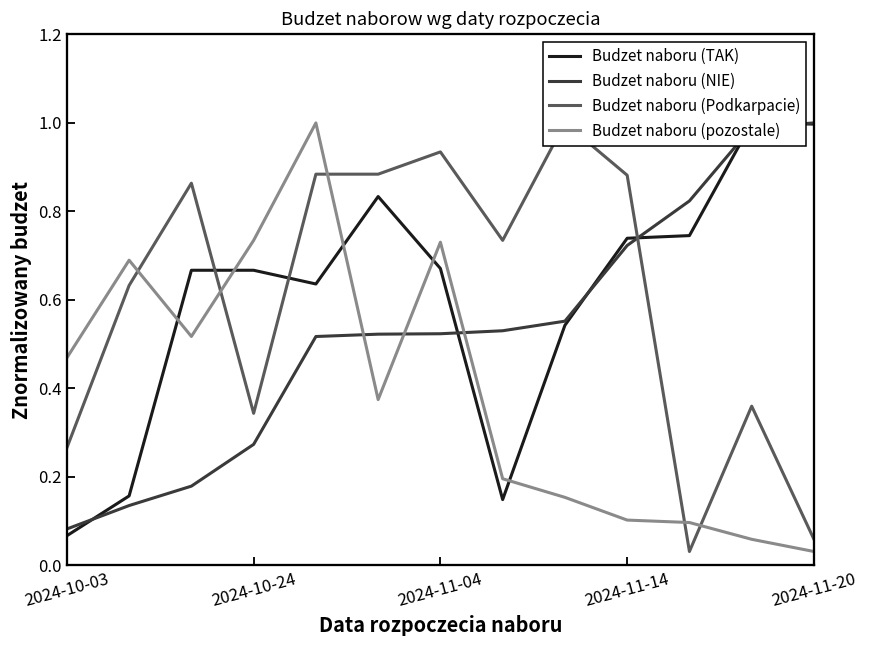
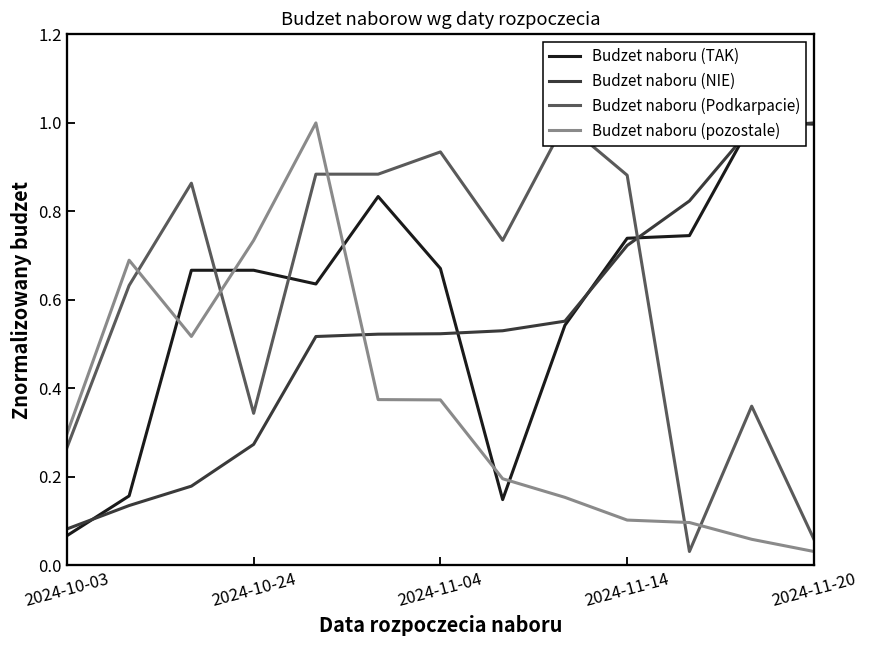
Budzet naboru (pozostale), 2024-10-03: 0.47 -> 0.30
Budzet naboru (pozostale), 2024-11-04: 0.73 -> 0.37
